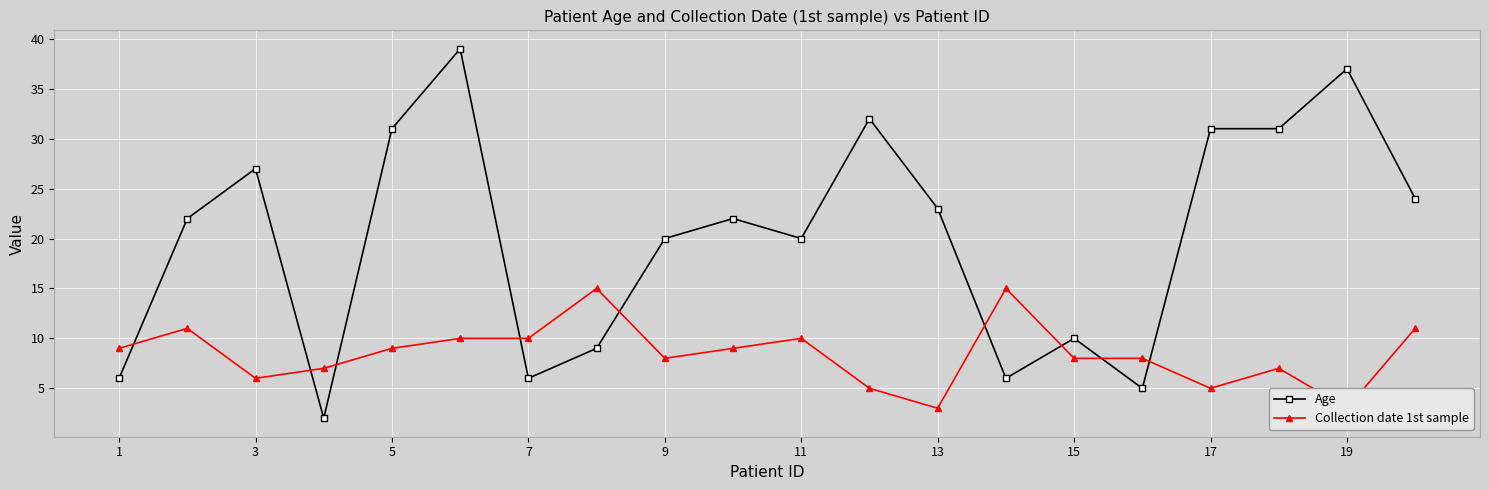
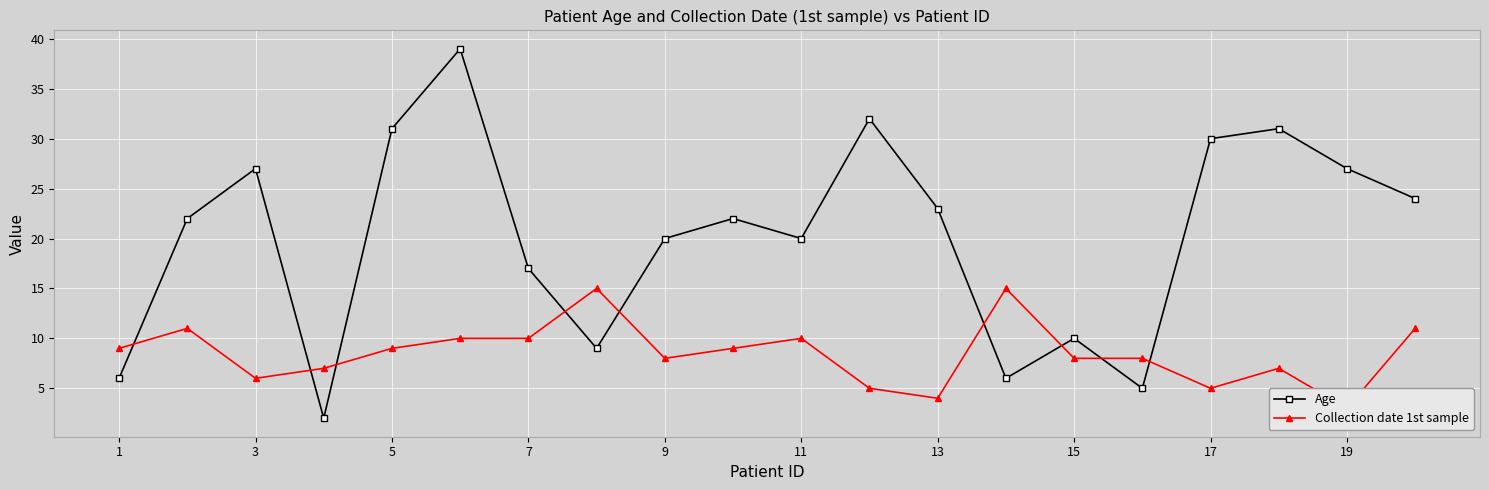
Age, 7: 6 -> 17
Collection date 1st sample, 13: 3 -> 4
Age, 17: 31 -> 30
Age, 19: 37 -> 27
